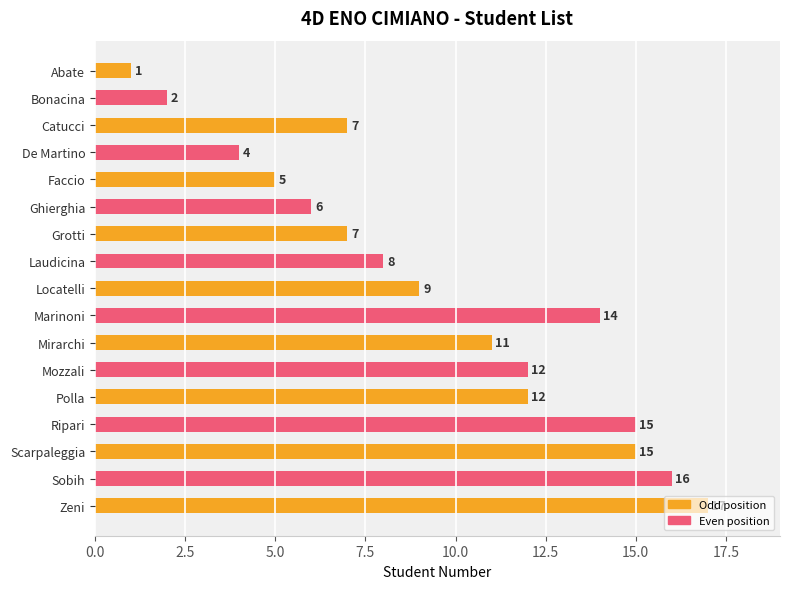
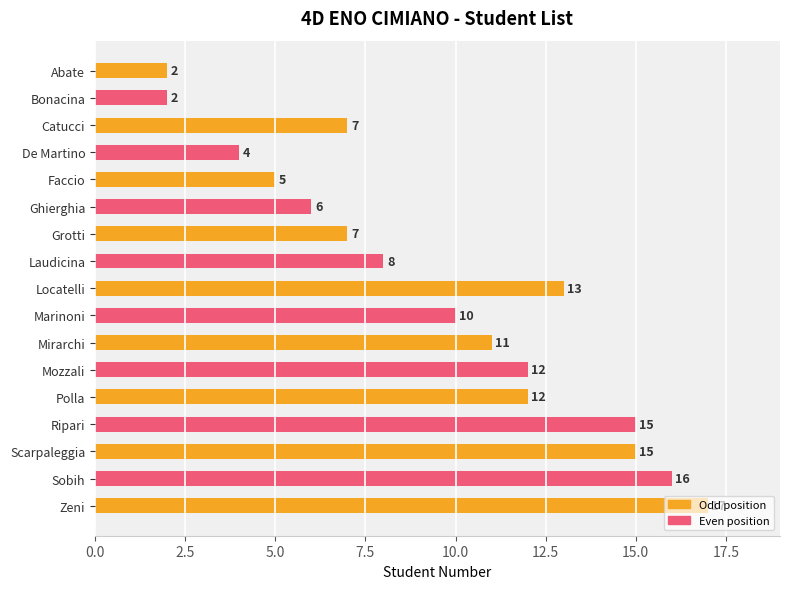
Abate: 1 -> 2
Locatelli: 9 -> 13
Marinoni: 14 -> 10
